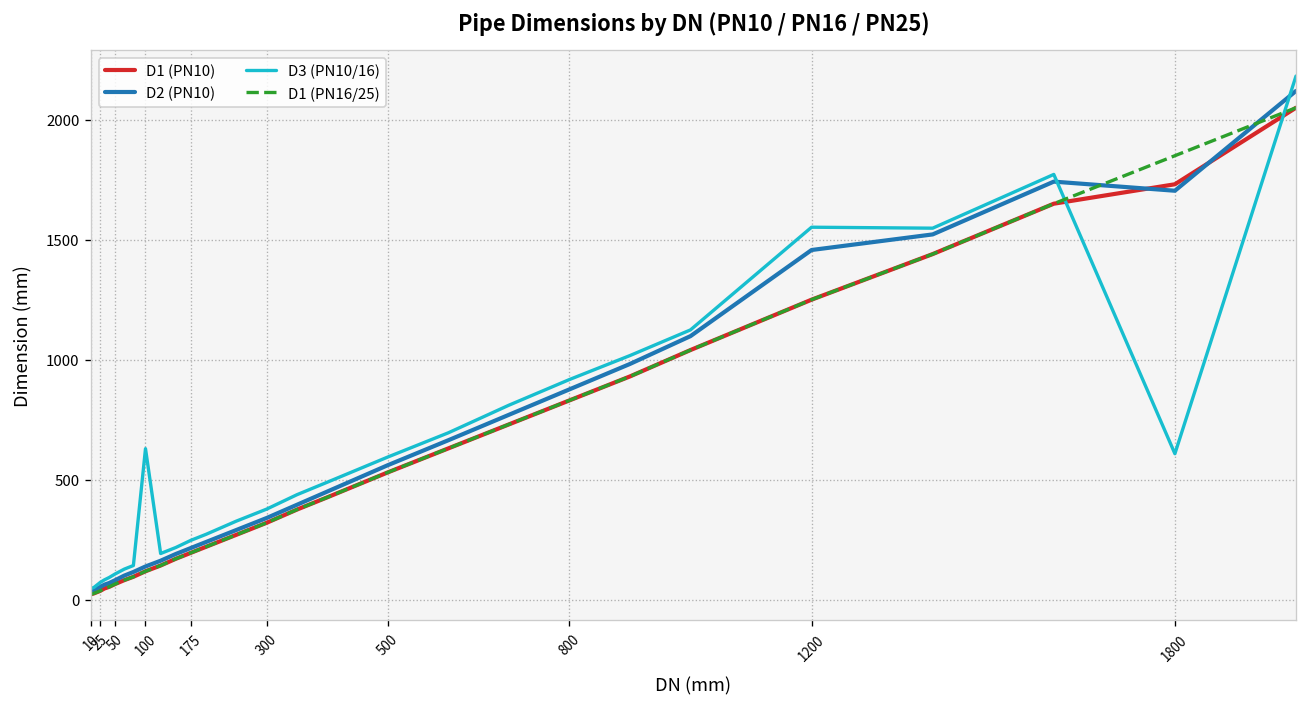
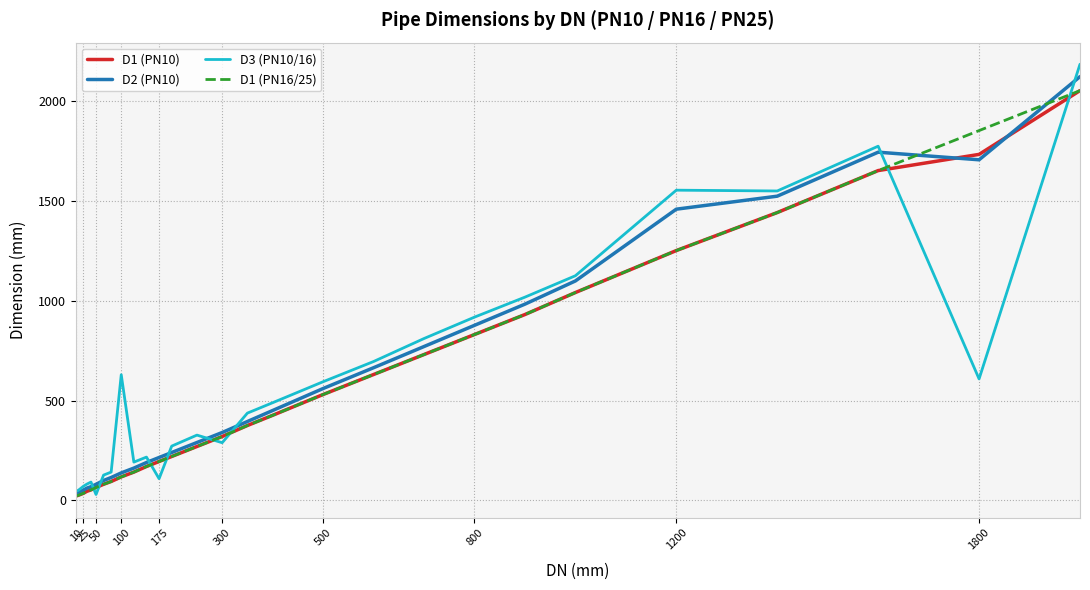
D3 (PN10/16), 50: 110 -> 30
D3 (PN10/16), 175: 250 -> 110
D3 (PN10/16), 300: 380 -> 290
